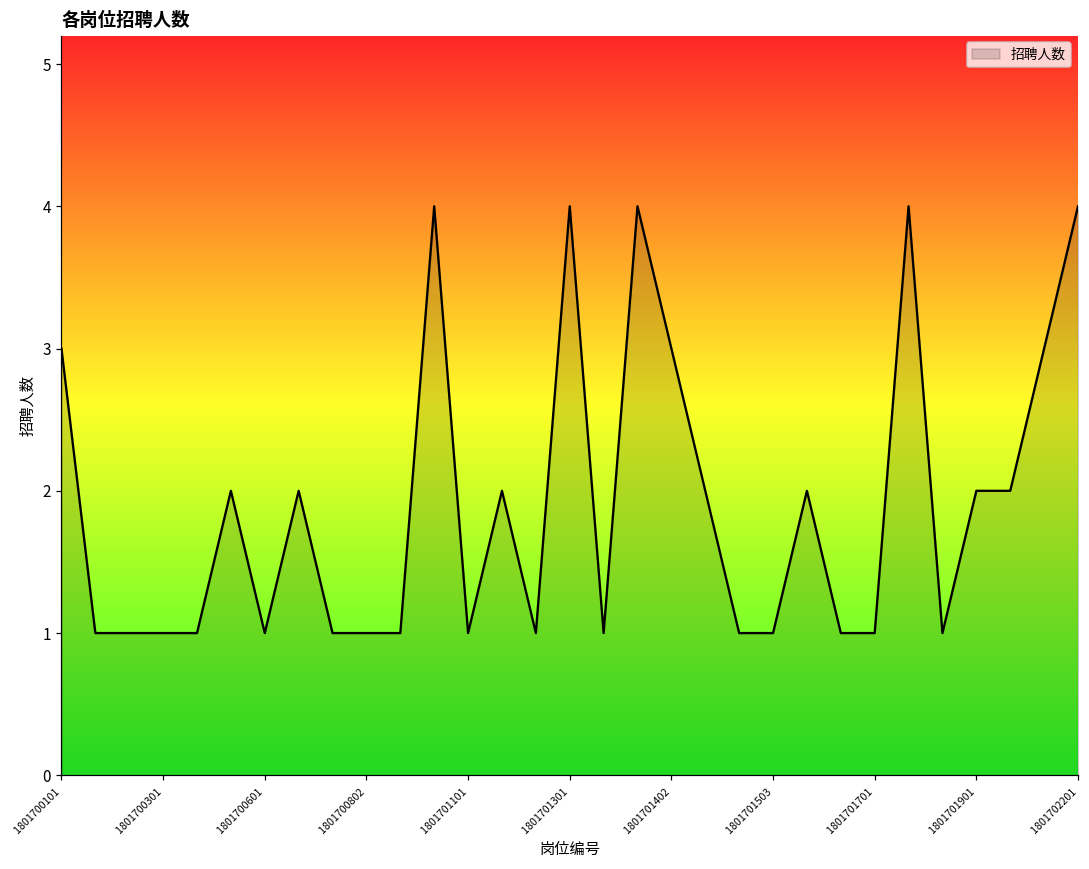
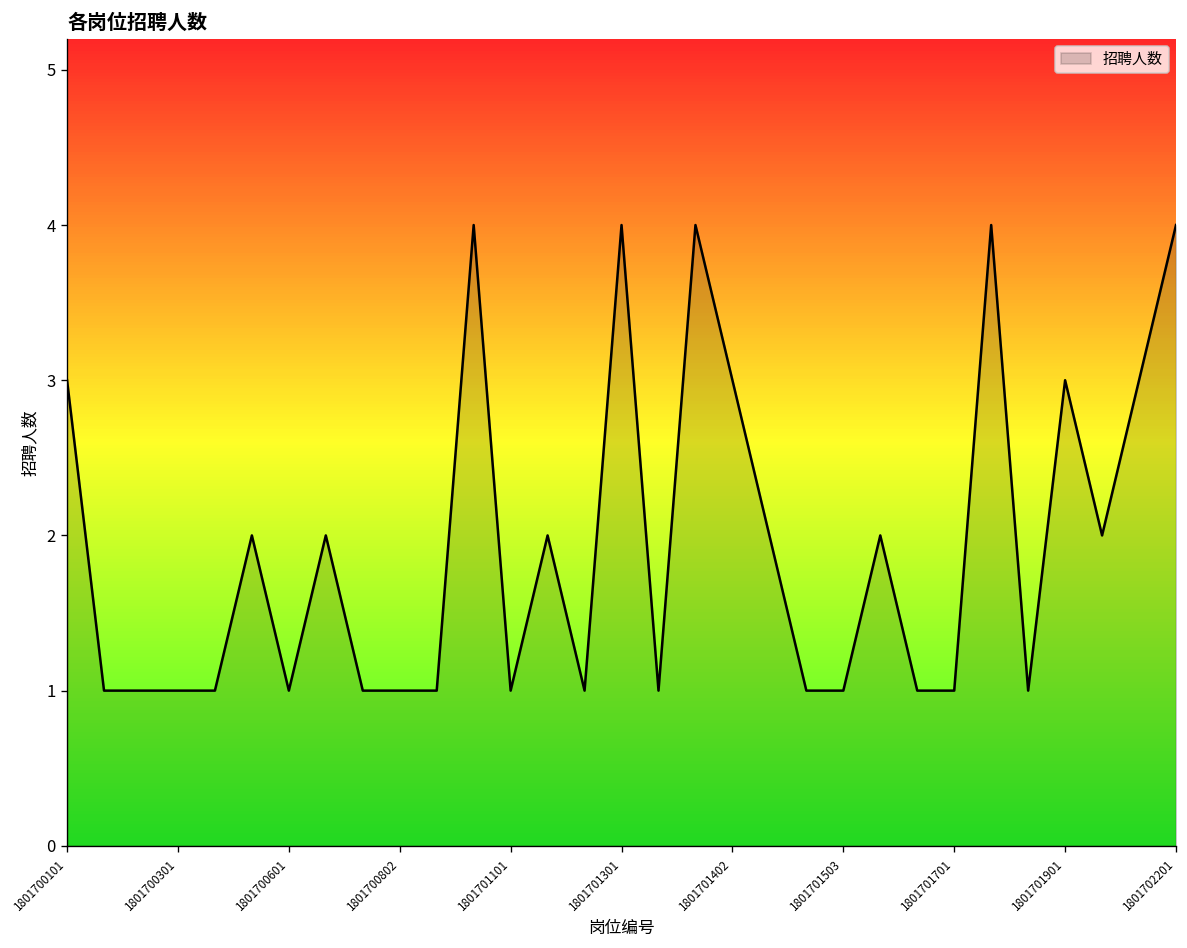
1801701901: 2 -> 3
